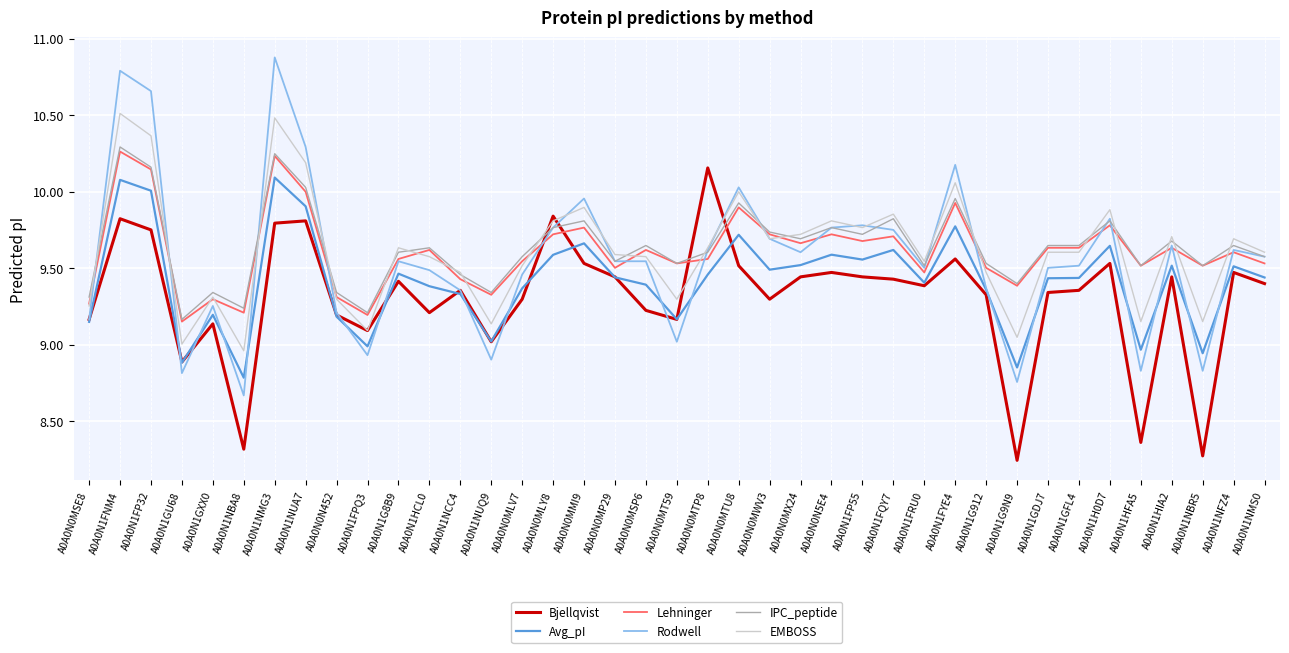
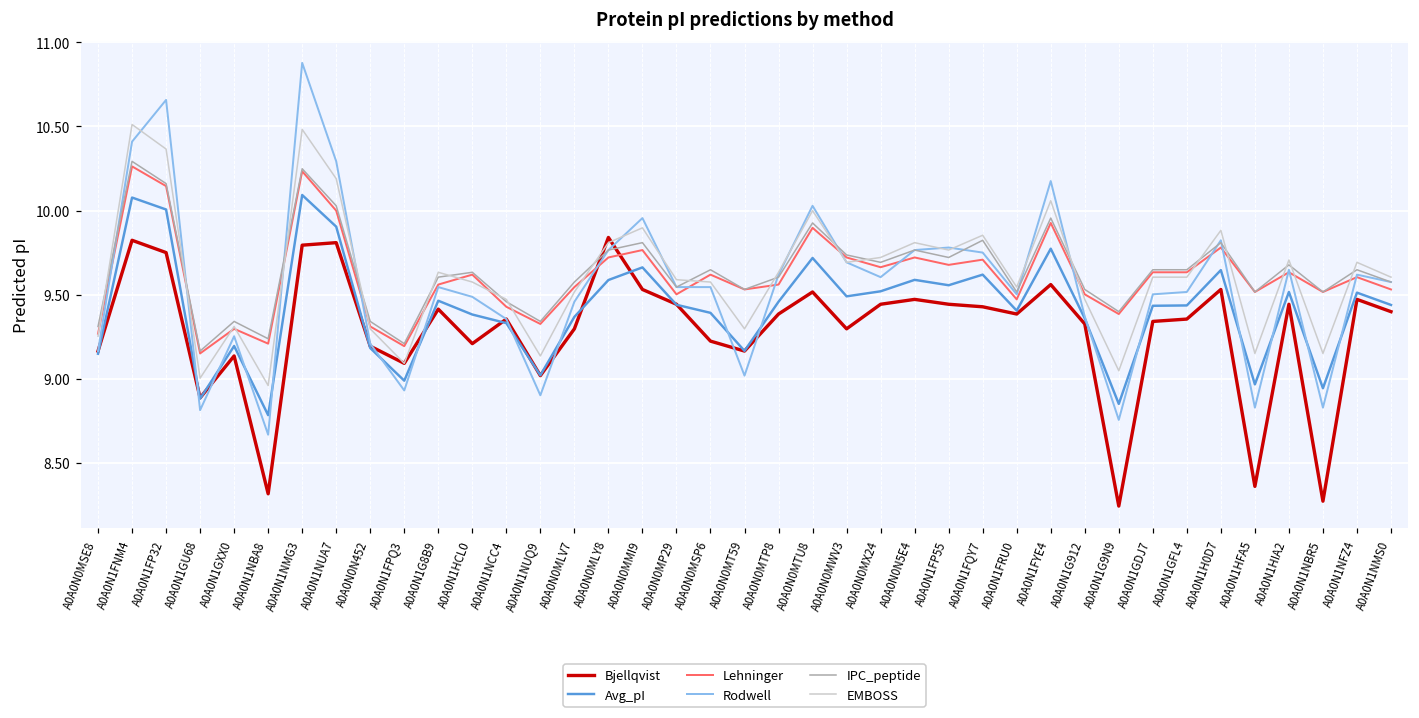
Rodwell, A0A0N1FNM4: 10.79 -> 10.41
Bjellqvist, A0A0N0MTP8: 10.16 -> 9.39
